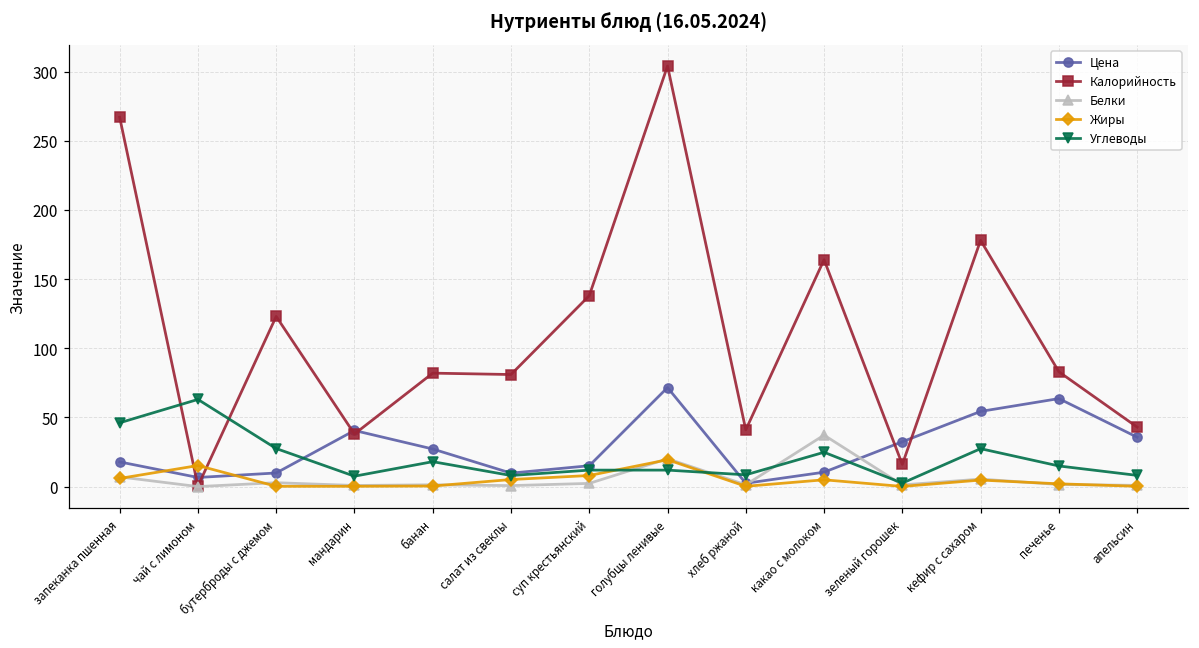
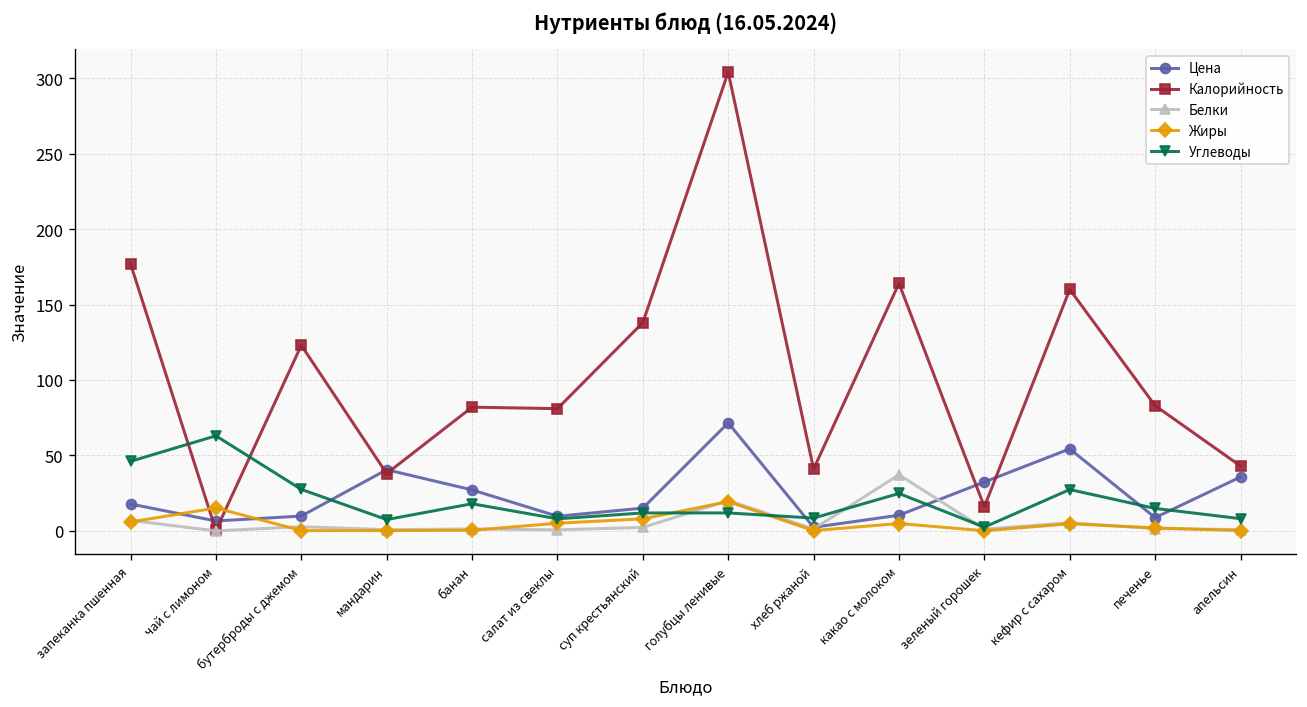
Калорийность, запеканка пшенная: 267 -> 177
Калорийность, кефир с сахаром: 178 -> 160
Цена, печенье: 64 -> 9
